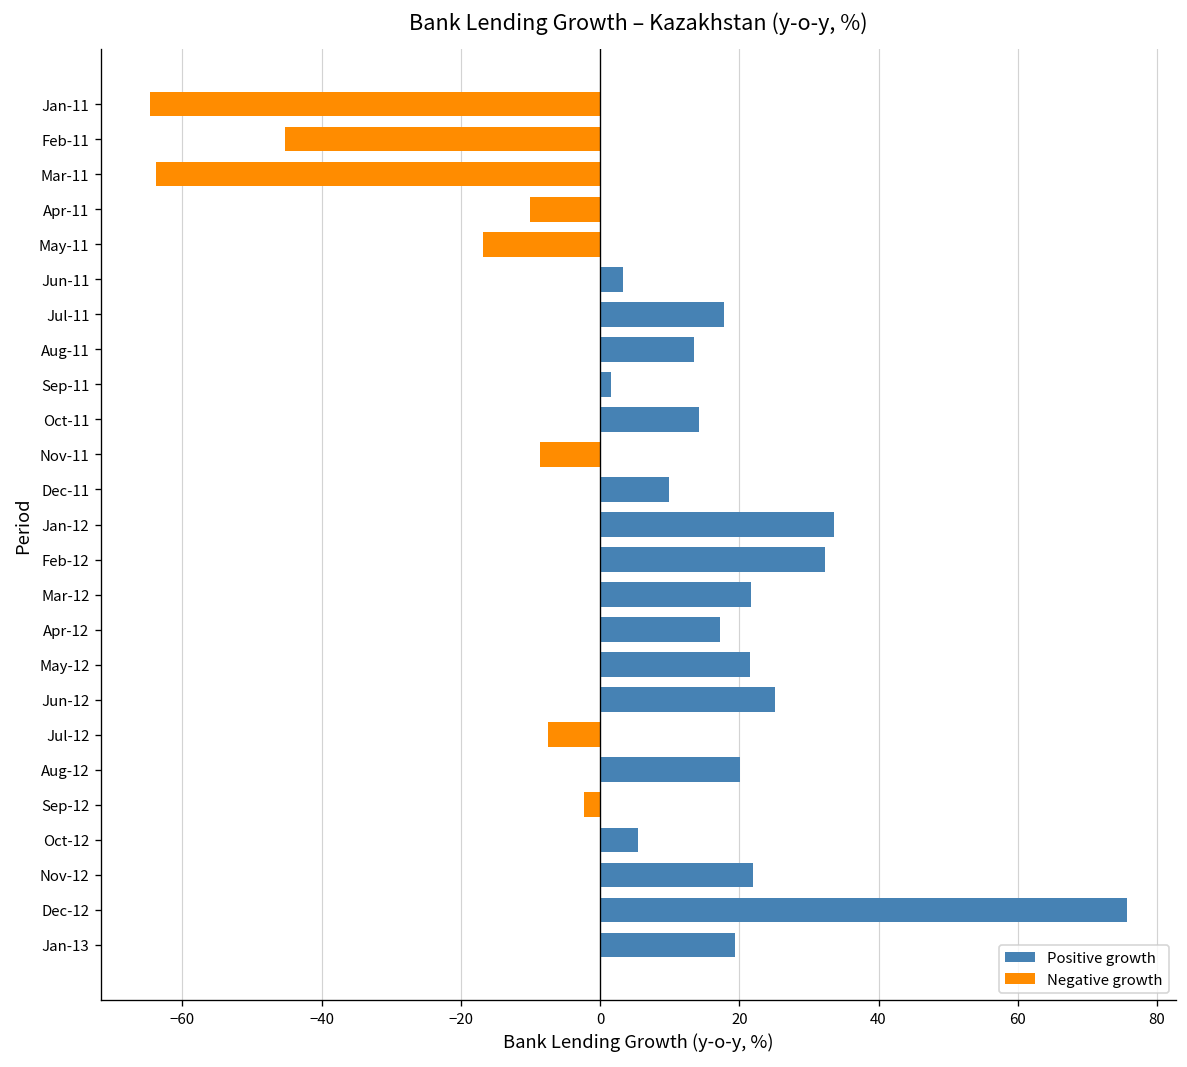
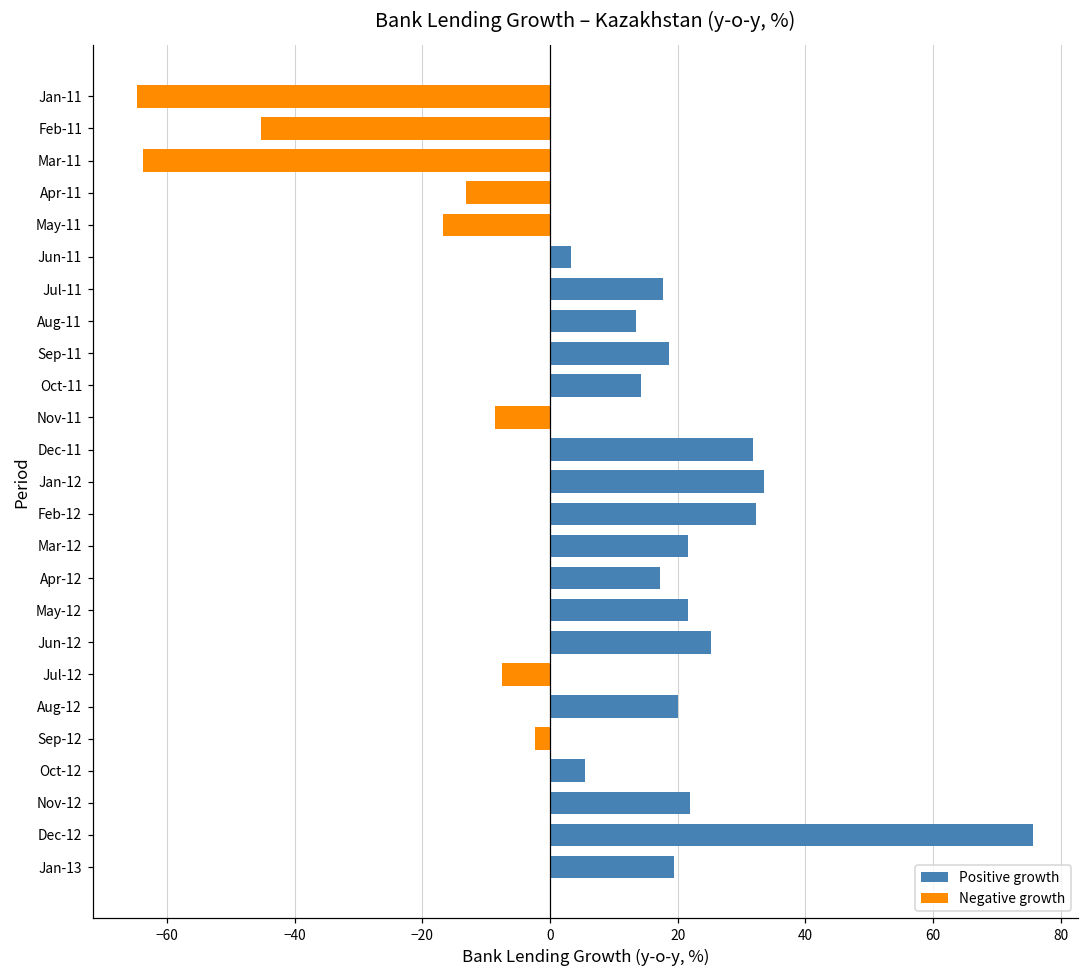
Apr-11: -10 -> -13
Sep-11: 2 -> 19
Dec-11: 10 -> 32
